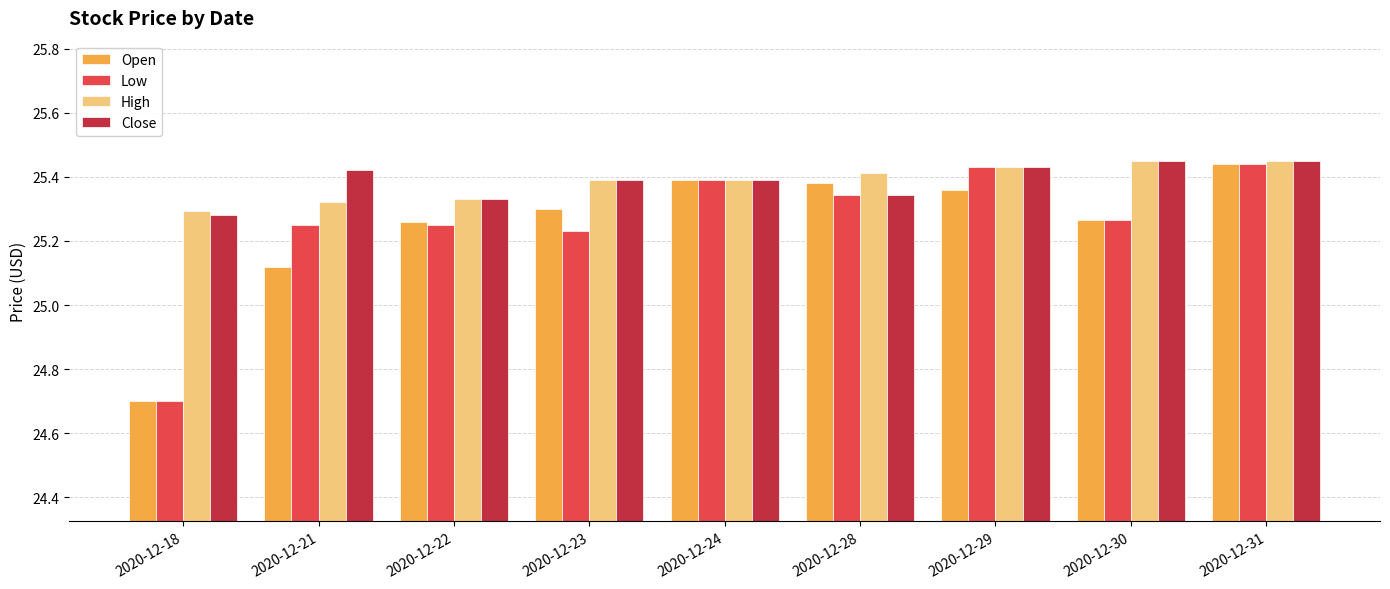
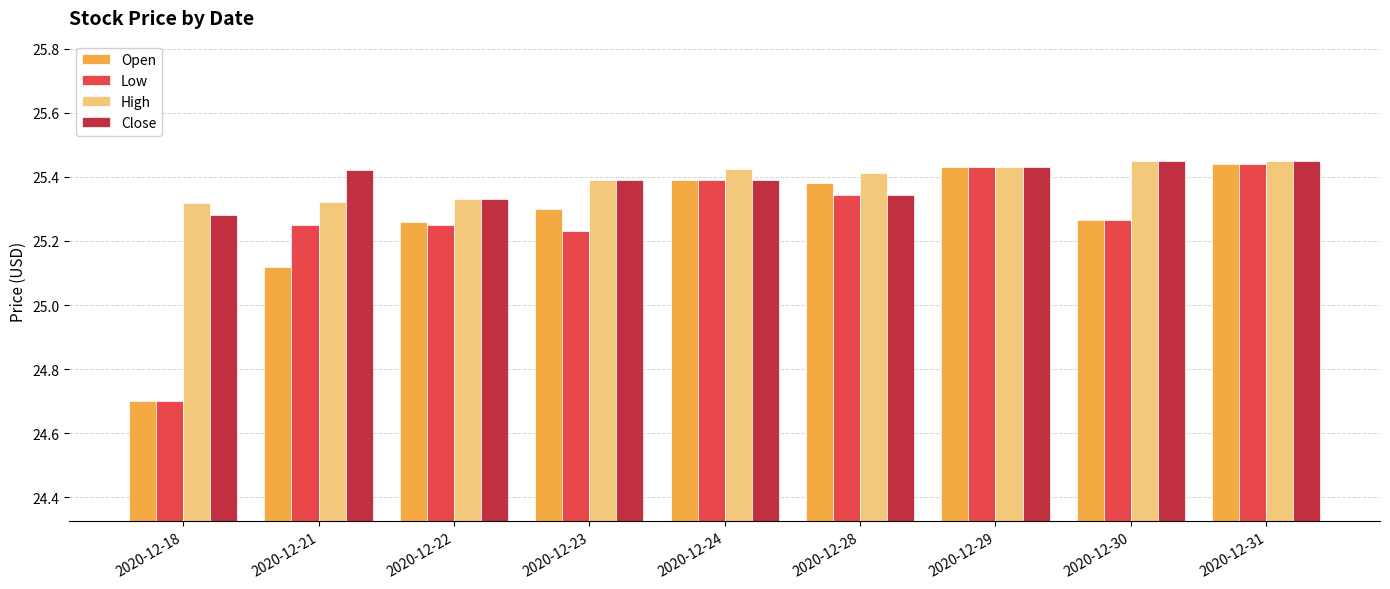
High, 2020-12-18: 25.29 -> 25.32
High, 2020-12-24: 25.39 -> 25.42
Open, 2020-12-29: 25.36 -> 25.43
